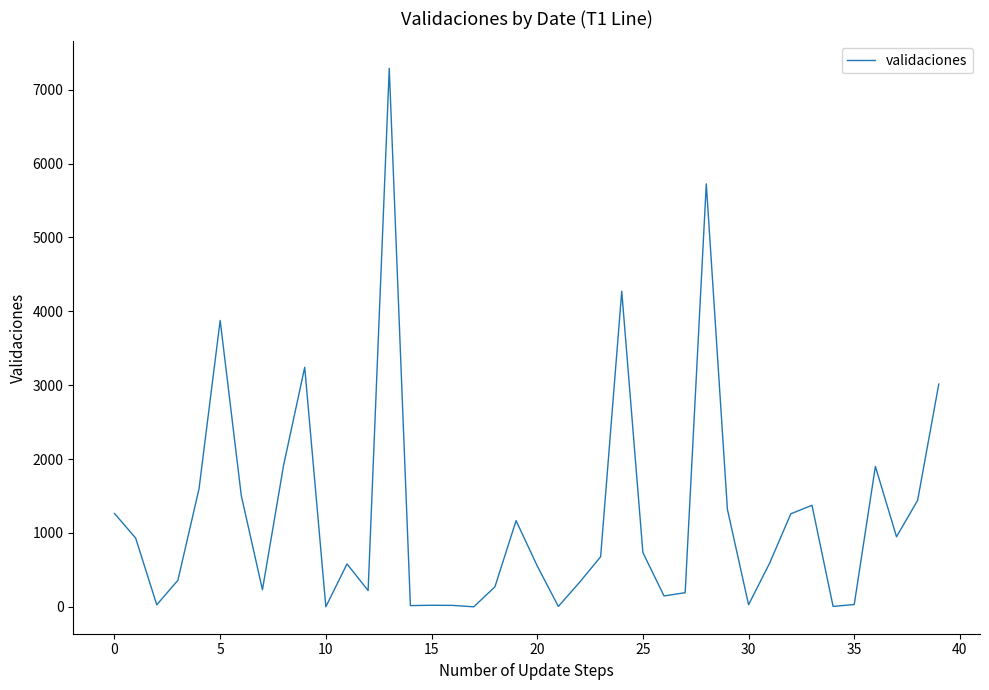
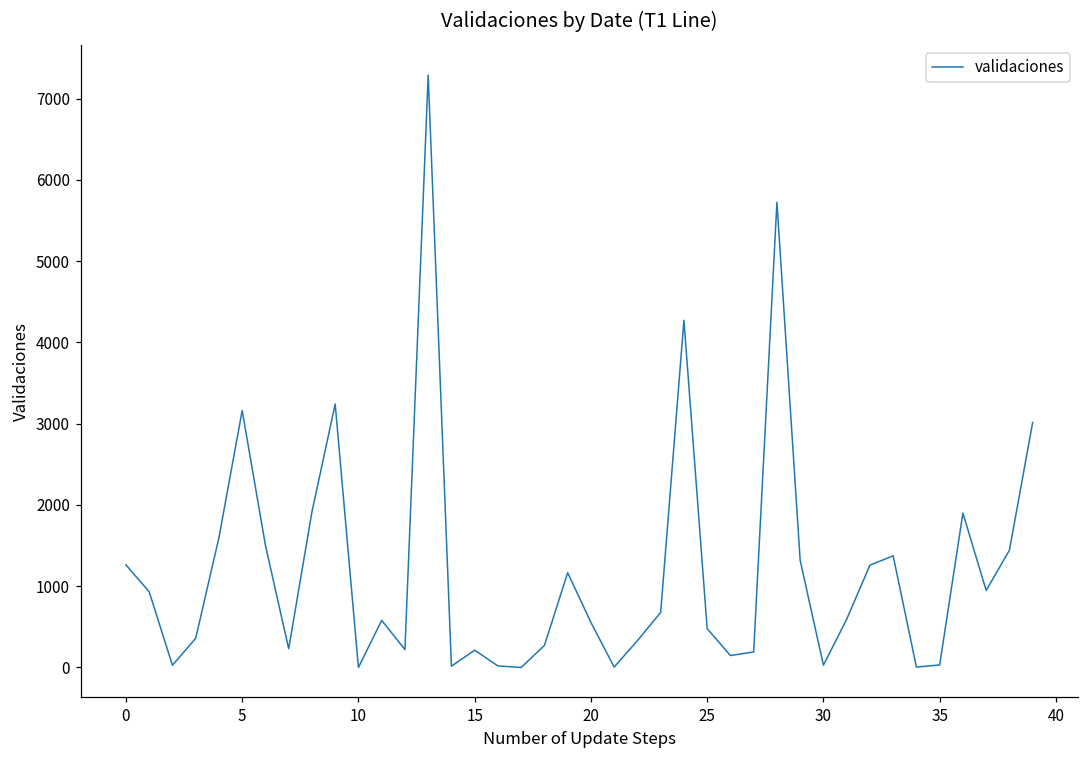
5: 3900 -> 3200
15: 0 -> 200
25: 700 -> 500
